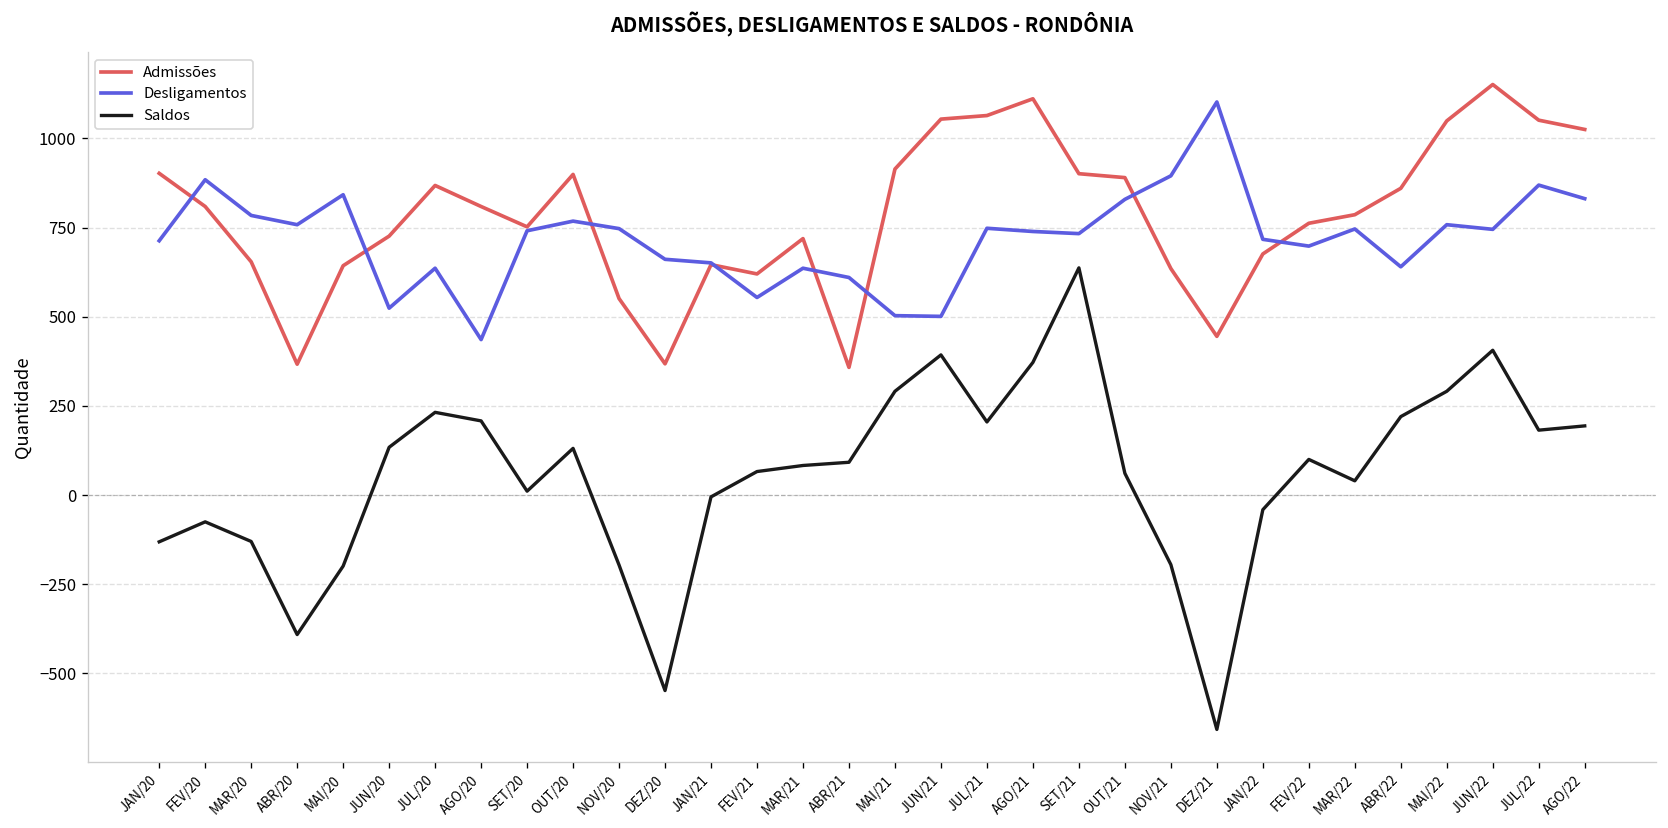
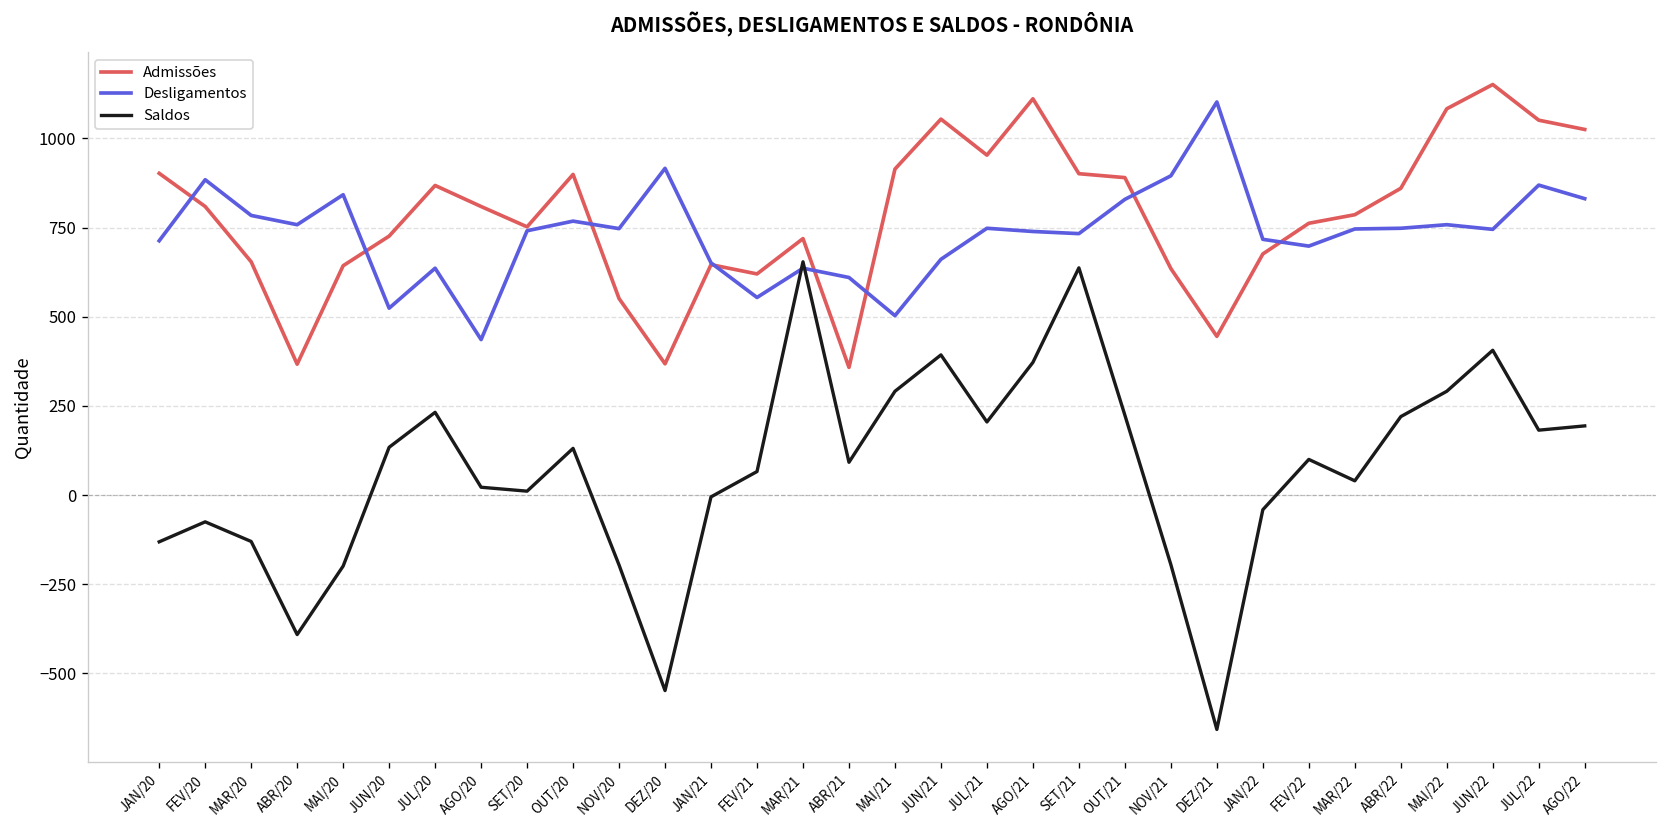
Saldos, AGO/20: 210 -> 20
Desligamentos, DEZ/20: 660 -> 920
Saldos, MAR/21: 80 -> 650
Desligamentos, JUN/21: 500 -> 660
Admissões, JUL/21: 1060 -> 950
Saldos, OUT/21: 60 -> 220
Desligamentos, ABR/22: 640 -> 750
Admissões, MAI/22: 1050 -> 1080
